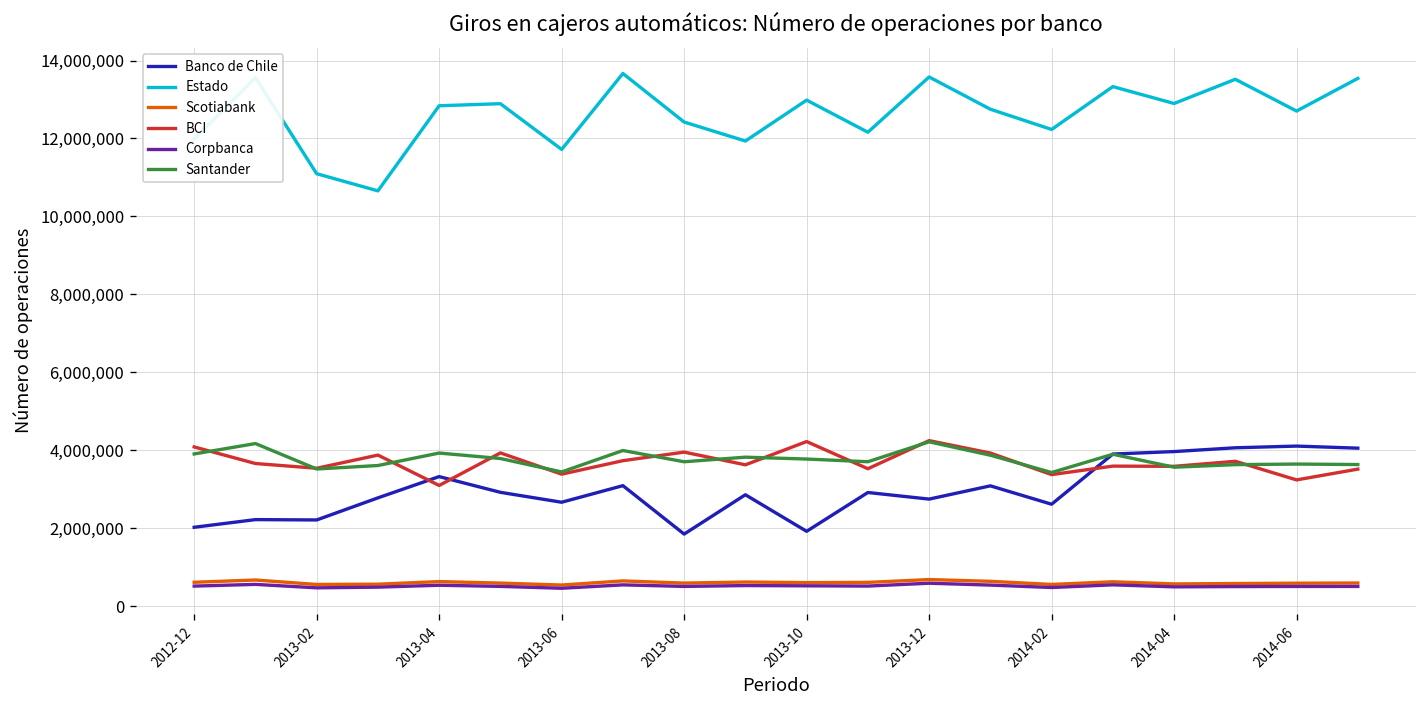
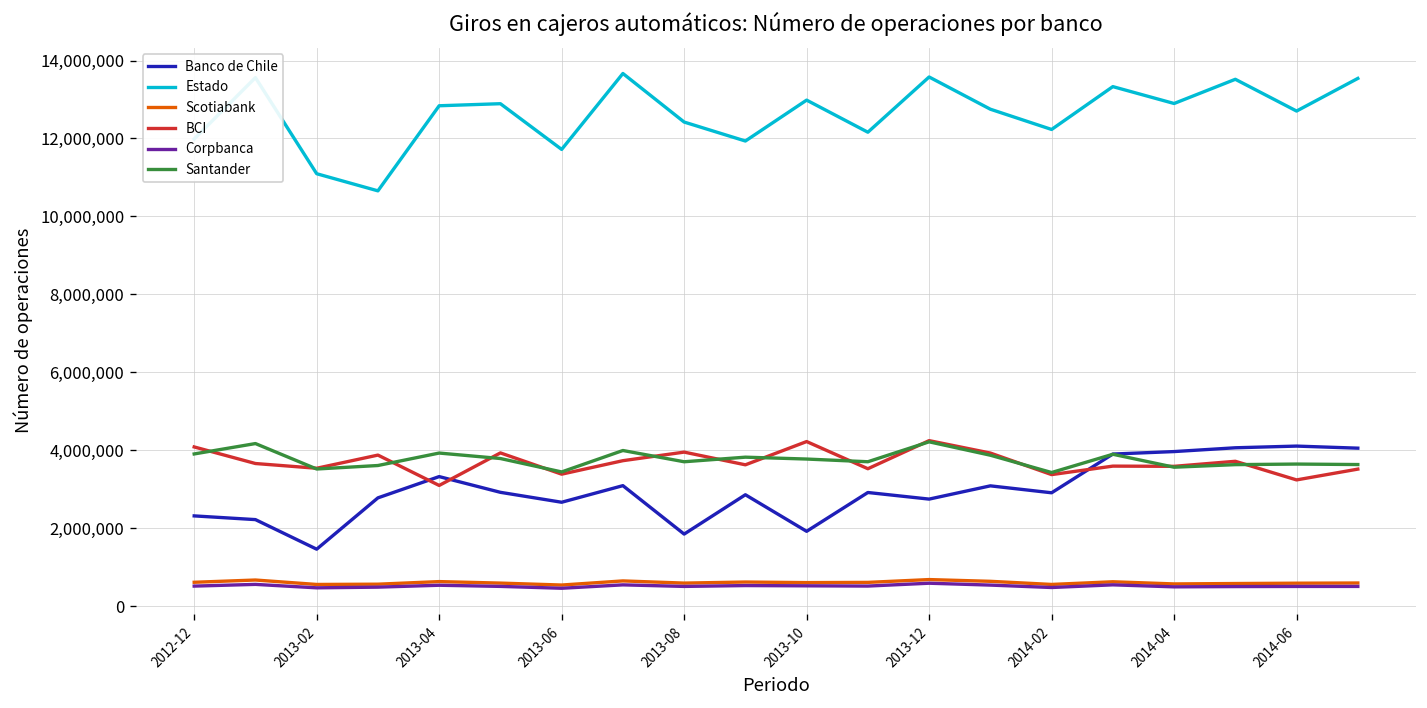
Banco de Chile, 2012-12: 2,000,000 -> 2,300,000
Banco de Chile, 2013-02: 2,200,000 -> 1,500,000
Banco de Chile, 2014-02: 2,600,000 -> 2,900,000
